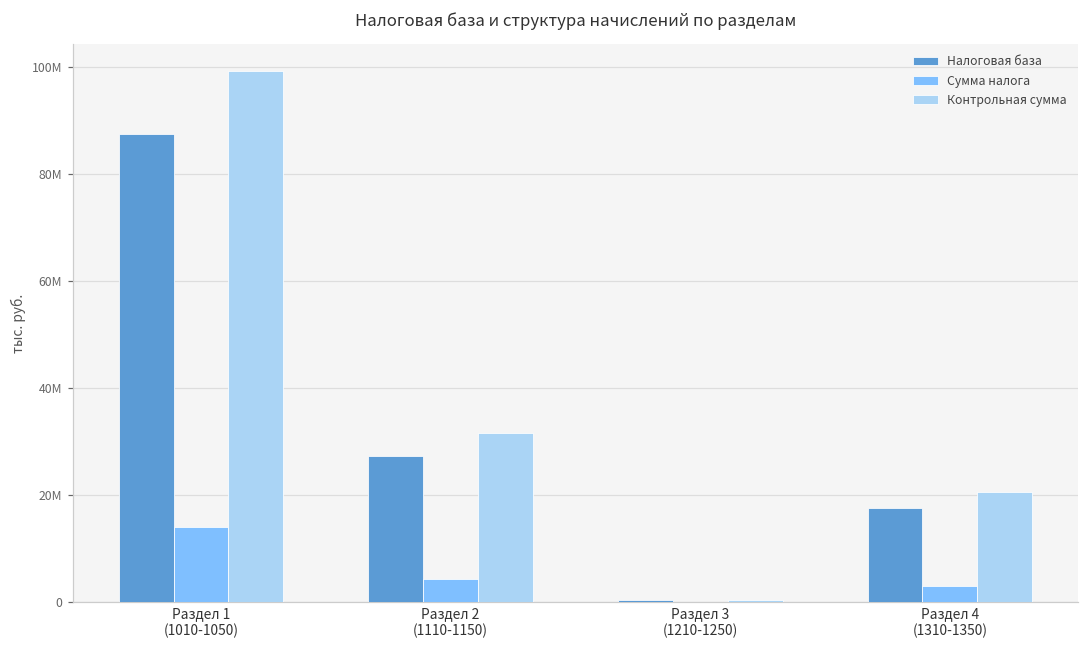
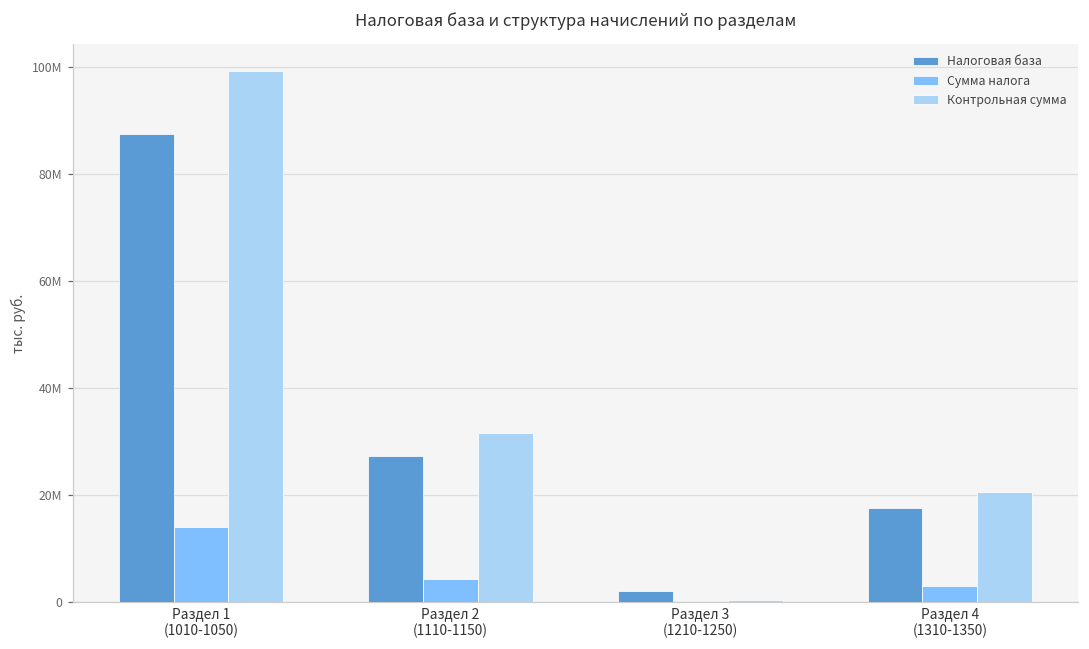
Налоговая база, Раздел 3 (1210-1250): 0 -> 2000000
